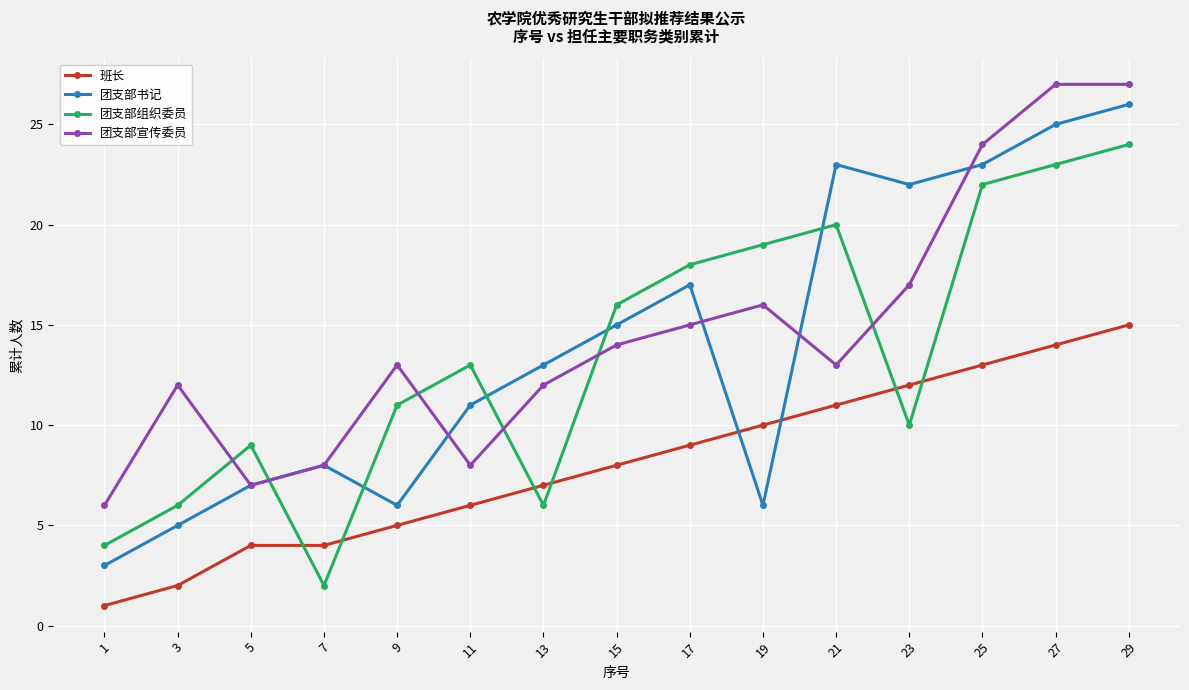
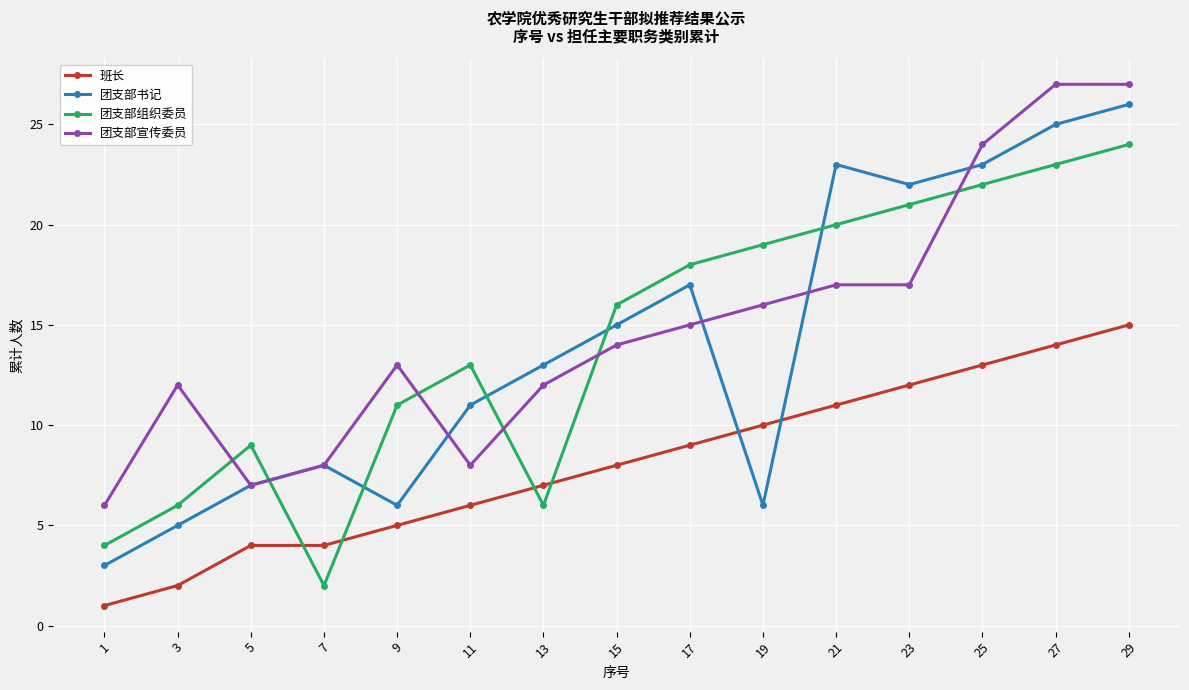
团支部宣传委员, 21: 13 -> 17
团支部组织委员, 23: 10 -> 21
